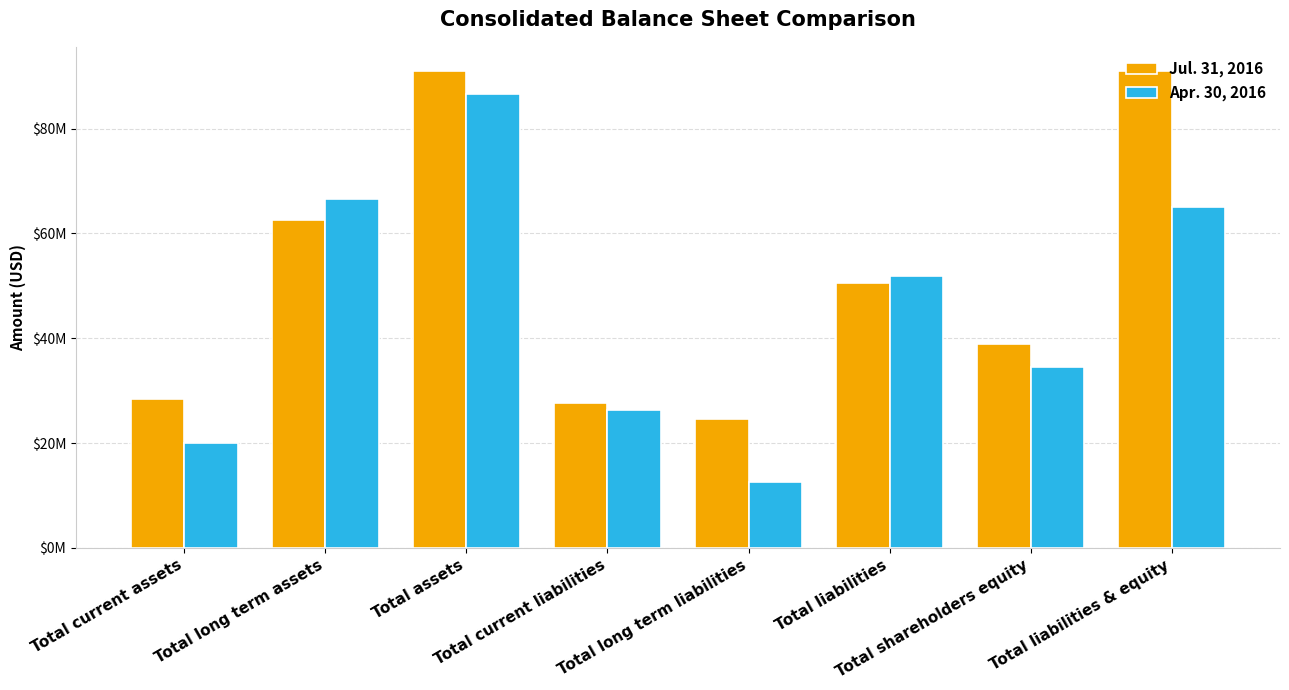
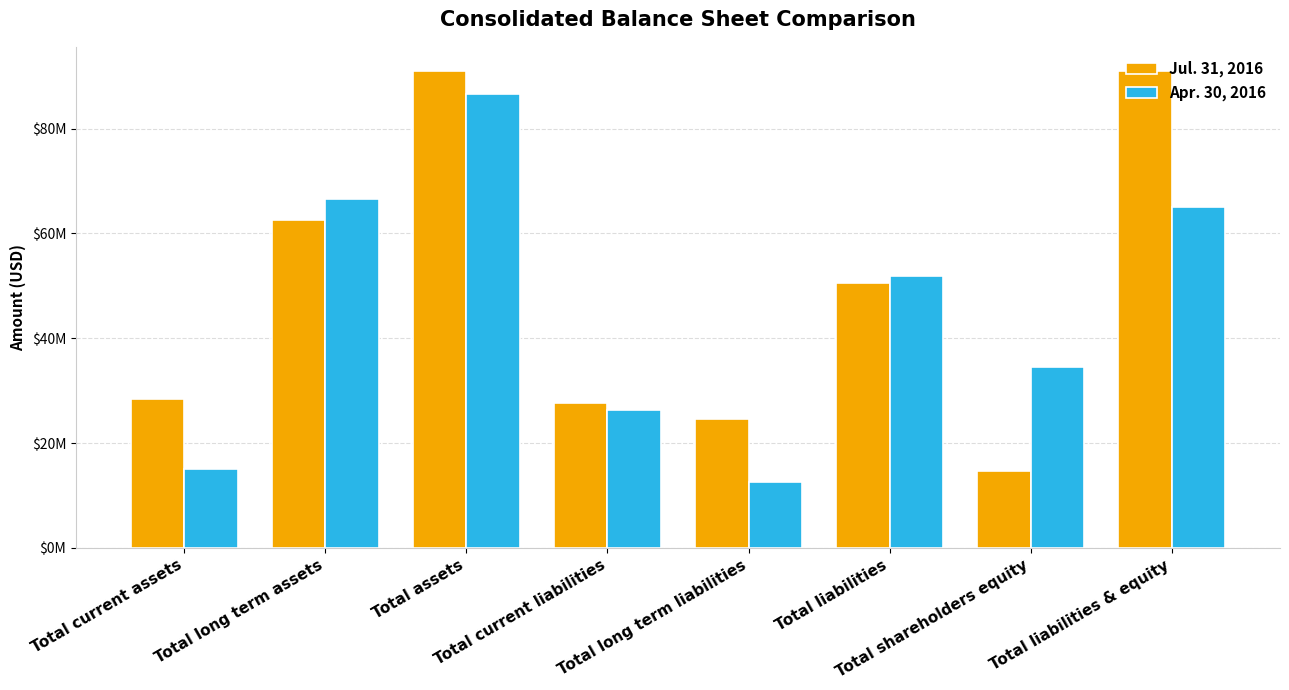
Apr. 30, 2016, Total current assets: $20000000 -> $15000000
Jul. 31, 2016, Total shareholders equity: $39000000 -> $15000000
